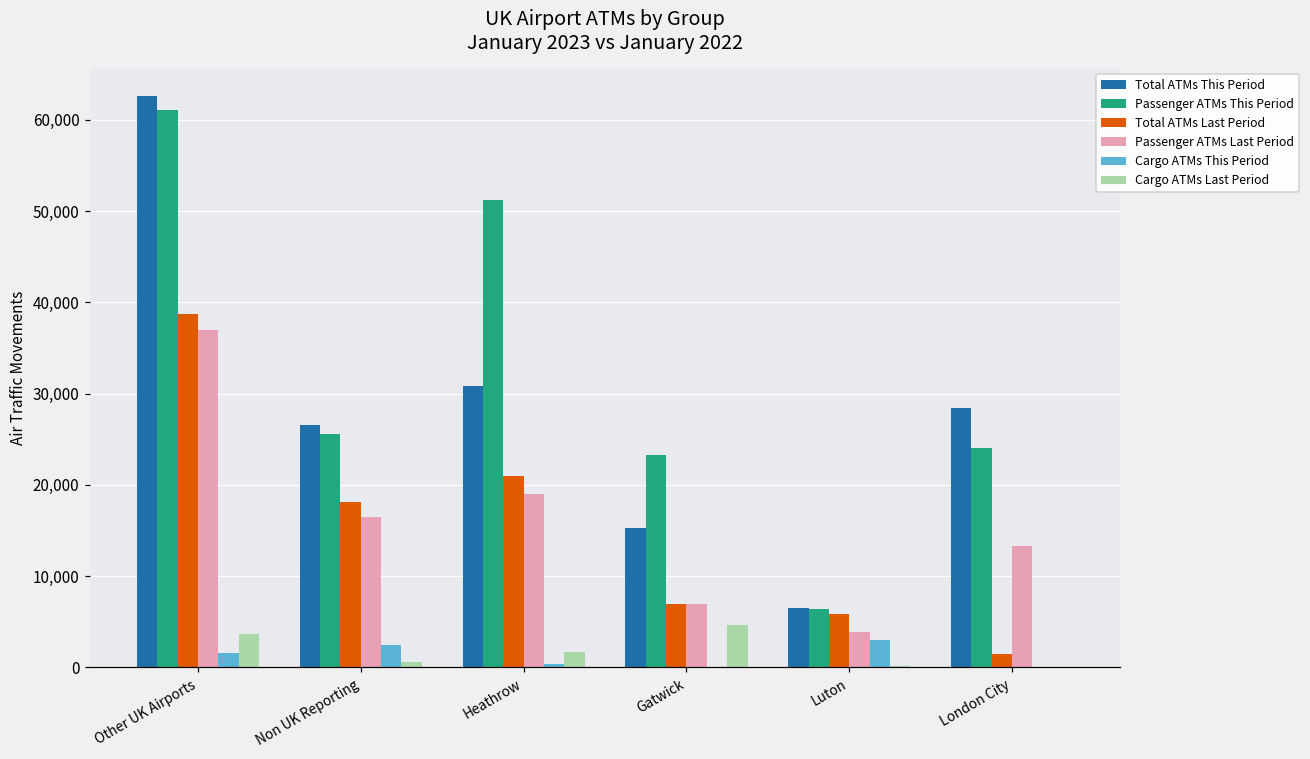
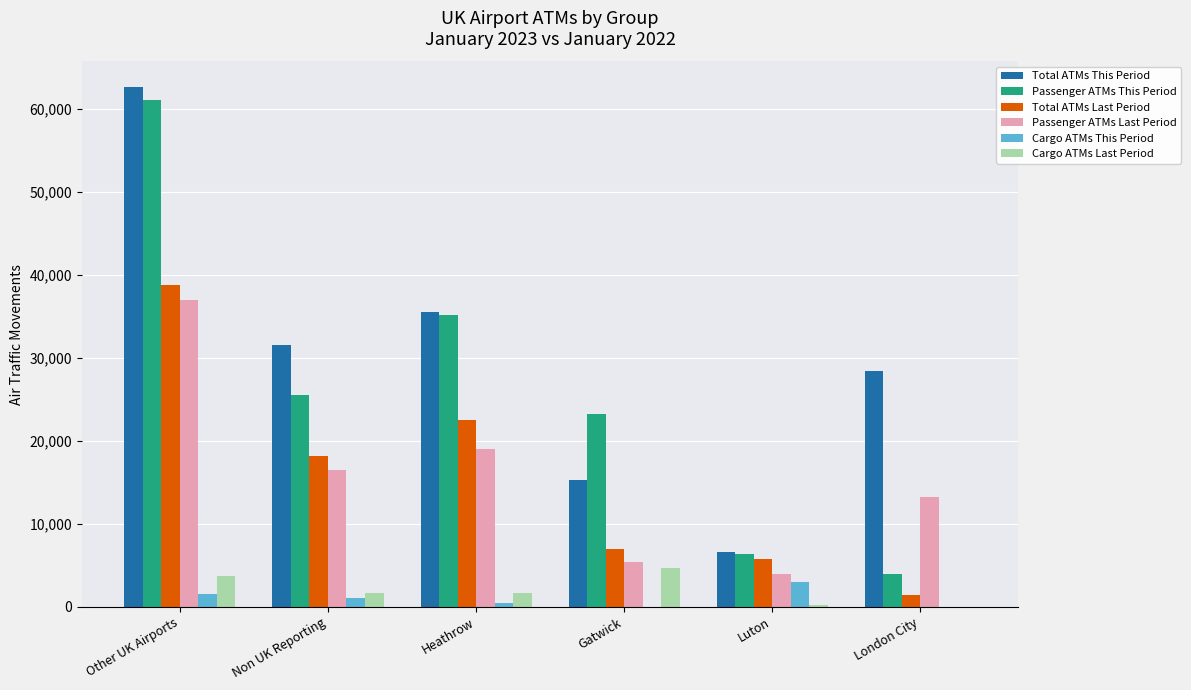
Total ATMs This Period, Non UK Reporting: 27,000 -> 32,000
Cargo ATMs This Period, Non UK Reporting: 2,000 -> 1,000
Cargo ATMs Last Period, Non UK Reporting: 1,000 -> 2,000
Total ATMs This Period, Heathrow: 31,000 -> 36,000
Passenger ATMs This Period, Heathrow: 51,000 -> 35,000
Total ATMs Last Period, Heathrow: 21,000 -> 22,000
Passenger ATMs Last Period, Gatwick: 7,000 -> 5,000
Passenger ATMs This Period, London City: 24,000 -> 4,000
